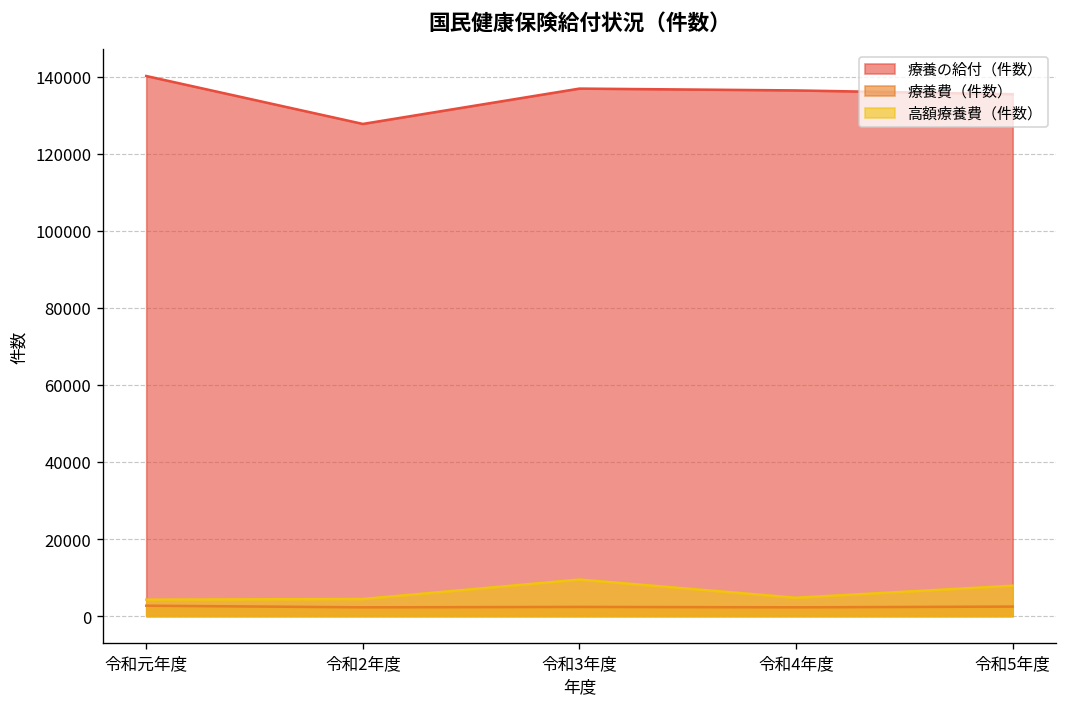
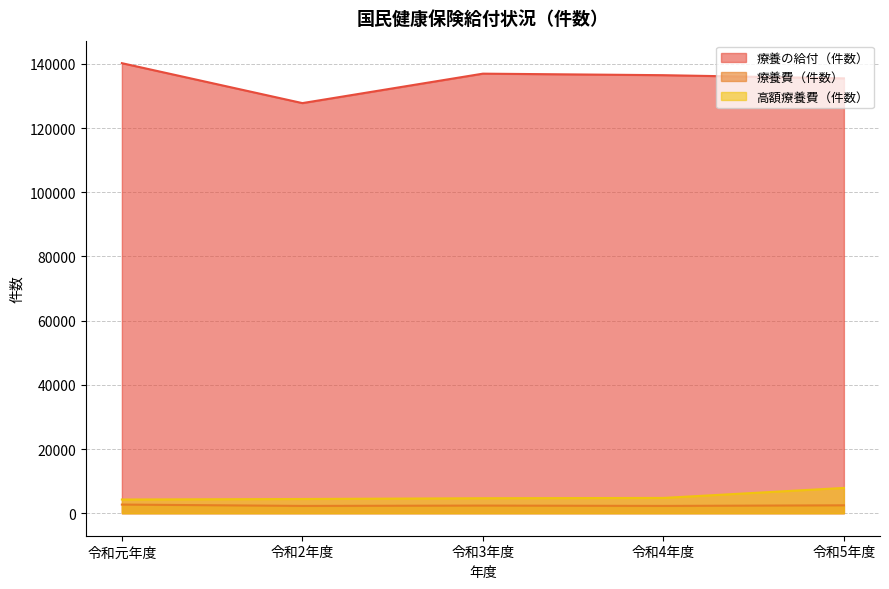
高額療養費（件数）, 令和3年度: 9000 -> 5000
